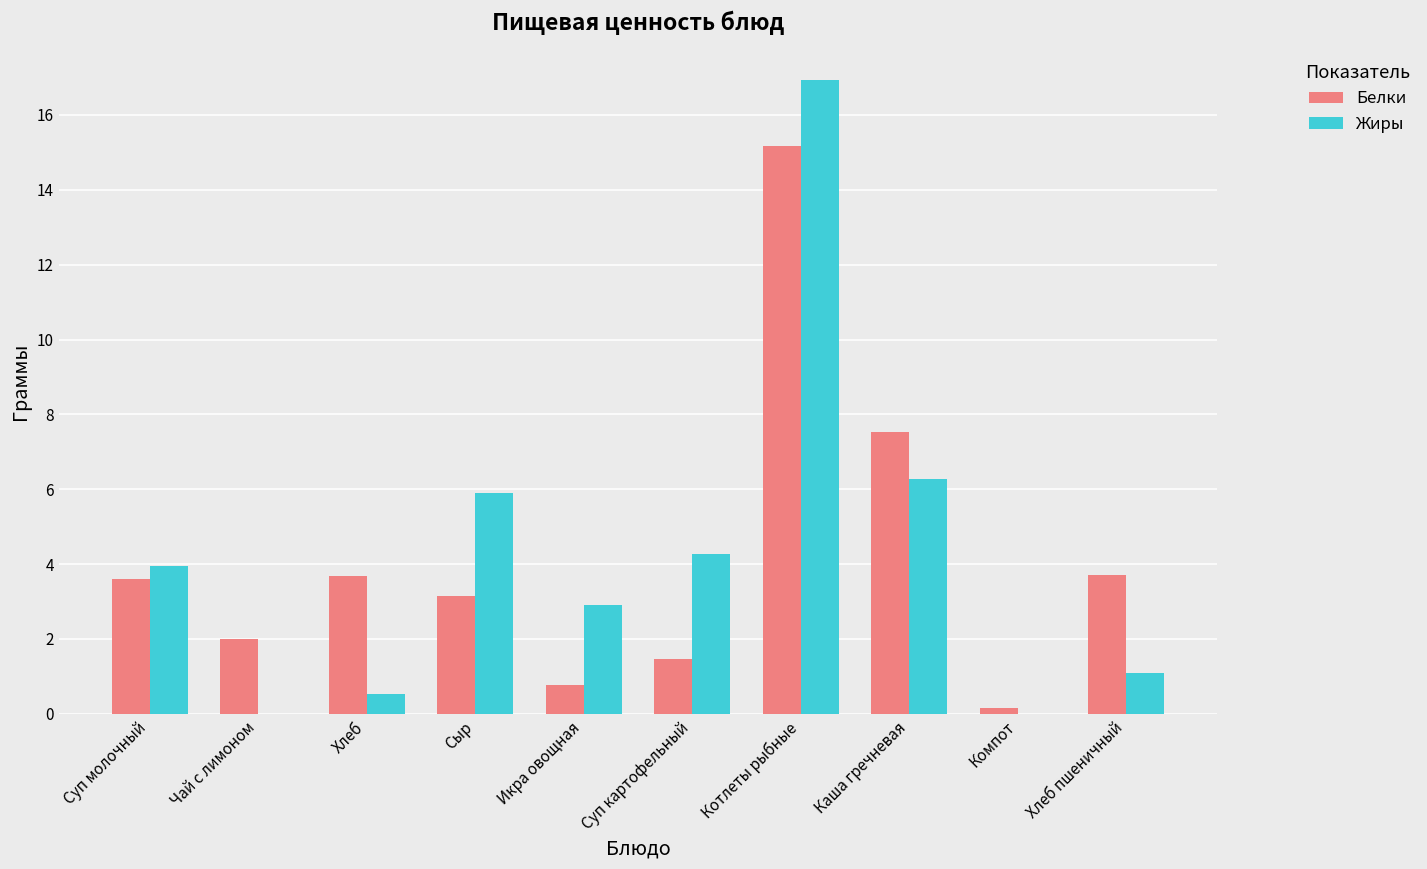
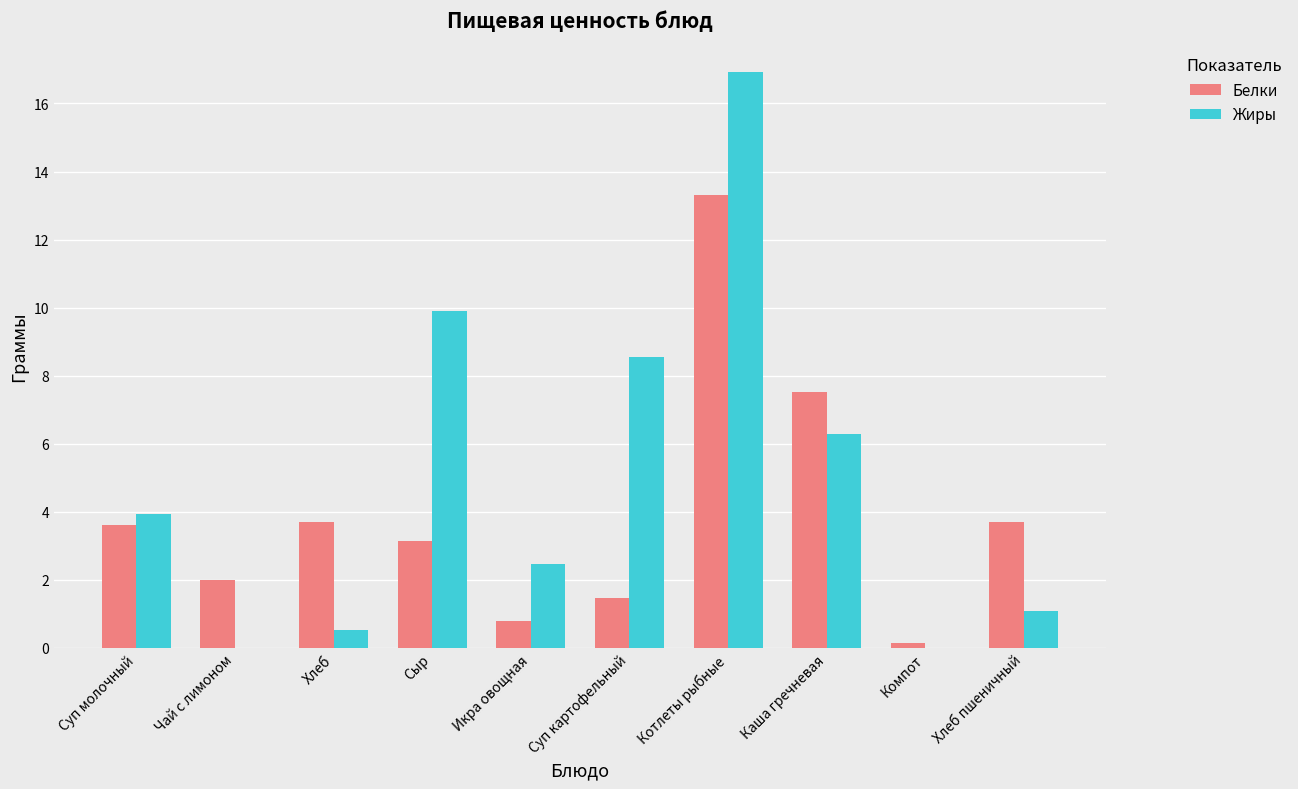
Жиры, Сыр: 5.9 -> 9.9
Жиры, Икра овощная: 2.9 -> 2.5
Жиры, Суп картофельный: 4.3 -> 8.6
Белки, Котлеты рыбные: 15.2 -> 13.3
